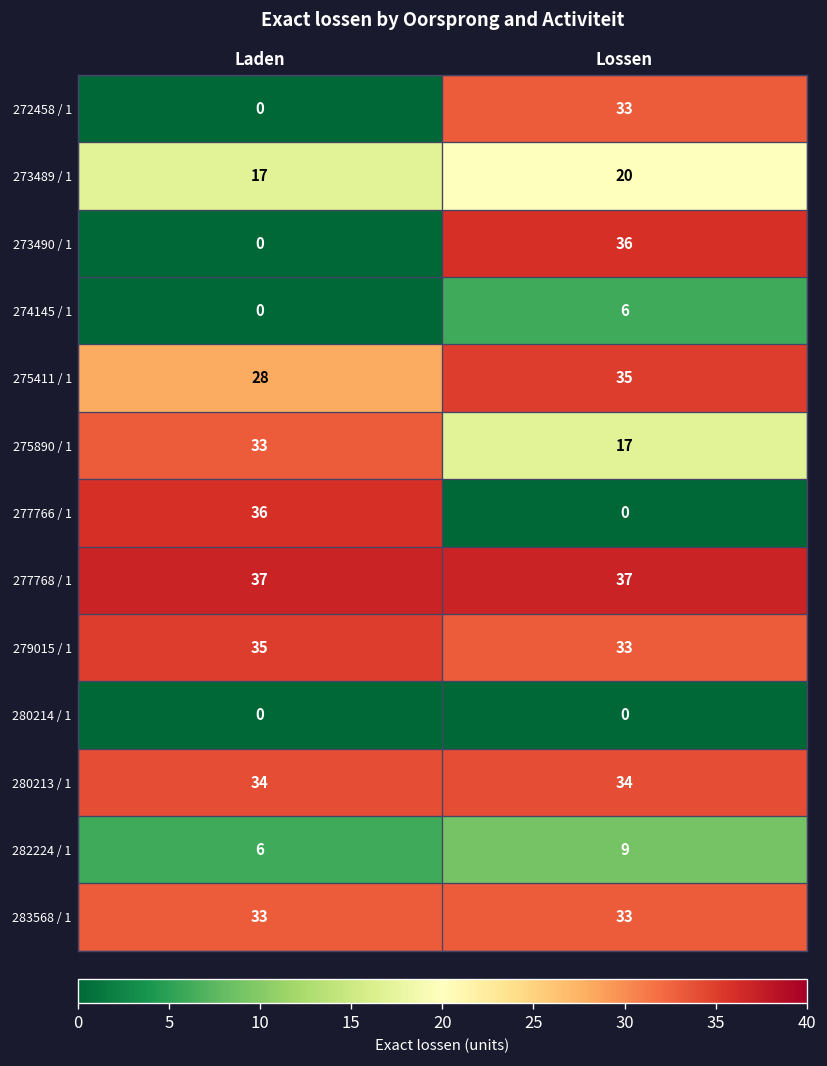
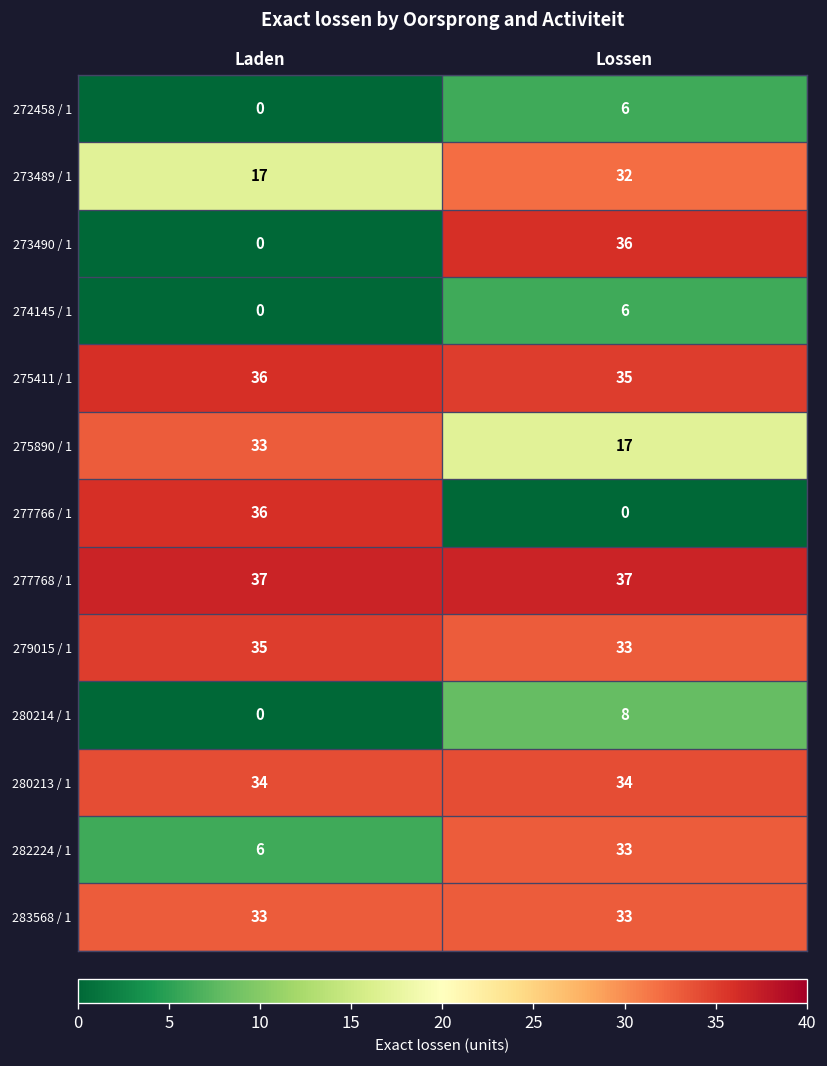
272458 / 1, Lossen: 33 -> 6
273489 / 1, Lossen: 20 -> 32
275411 / 1, Laden: 28 -> 36
280214 / 1, Lossen: 0 -> 8
282224 / 1, Lossen: 9 -> 33
